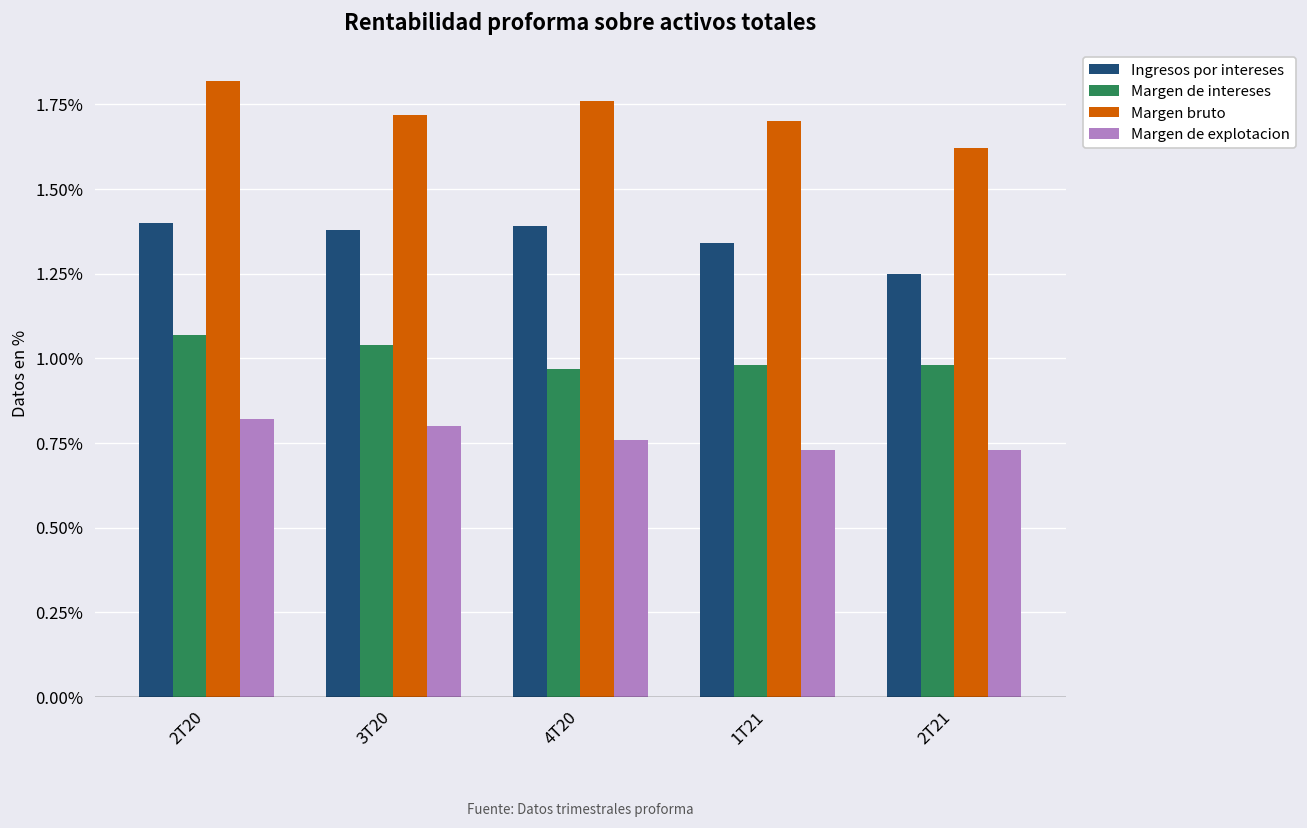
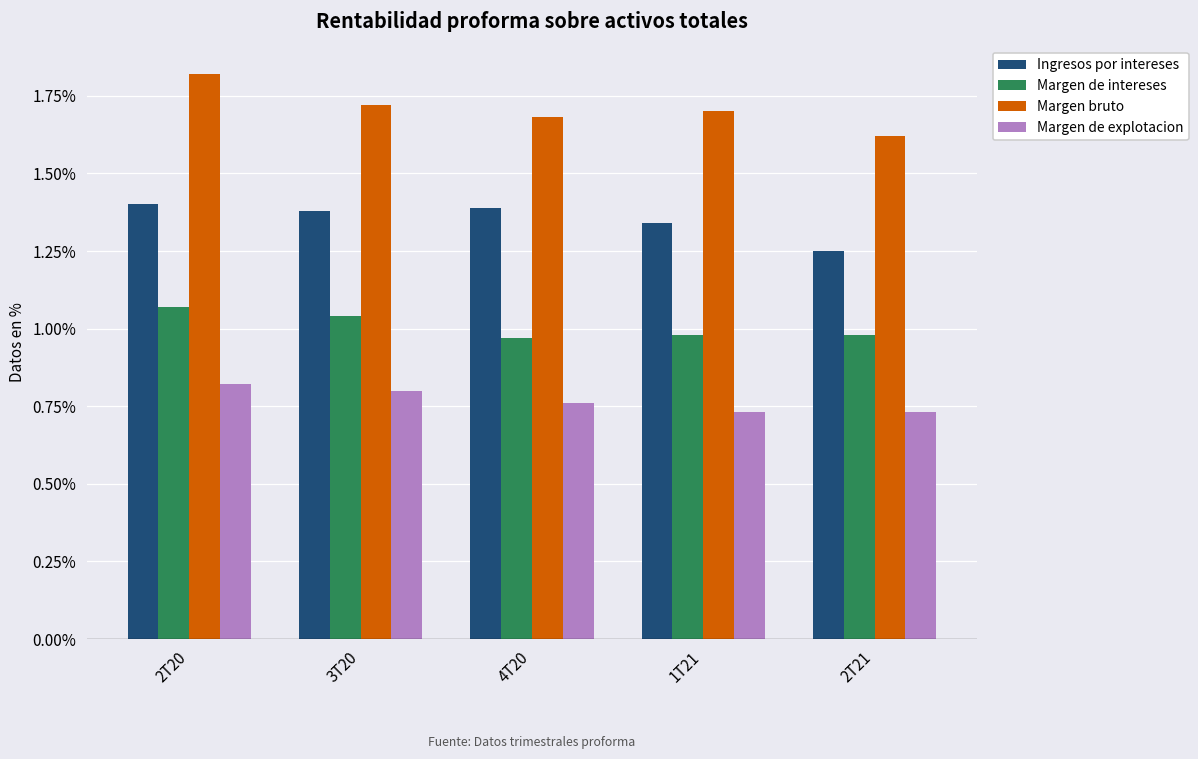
Margen bruto, 4T20: 1.76% -> 1.68%
